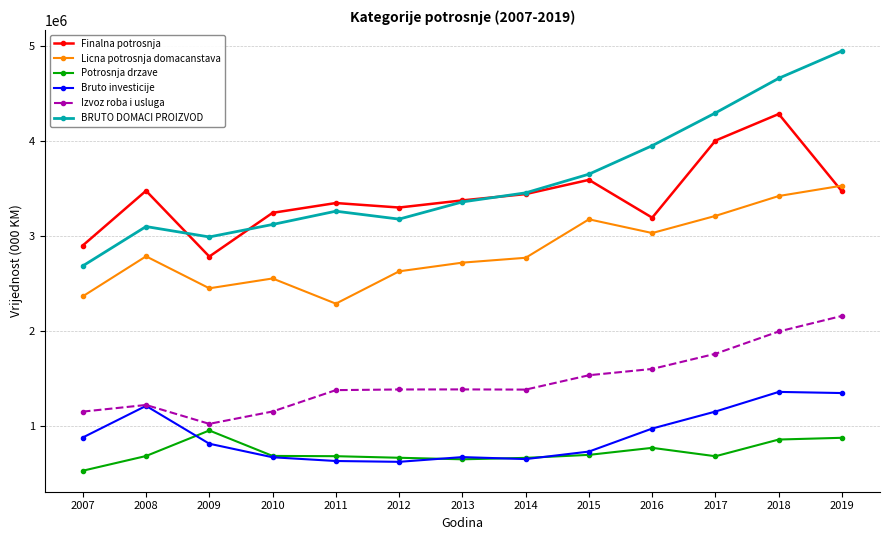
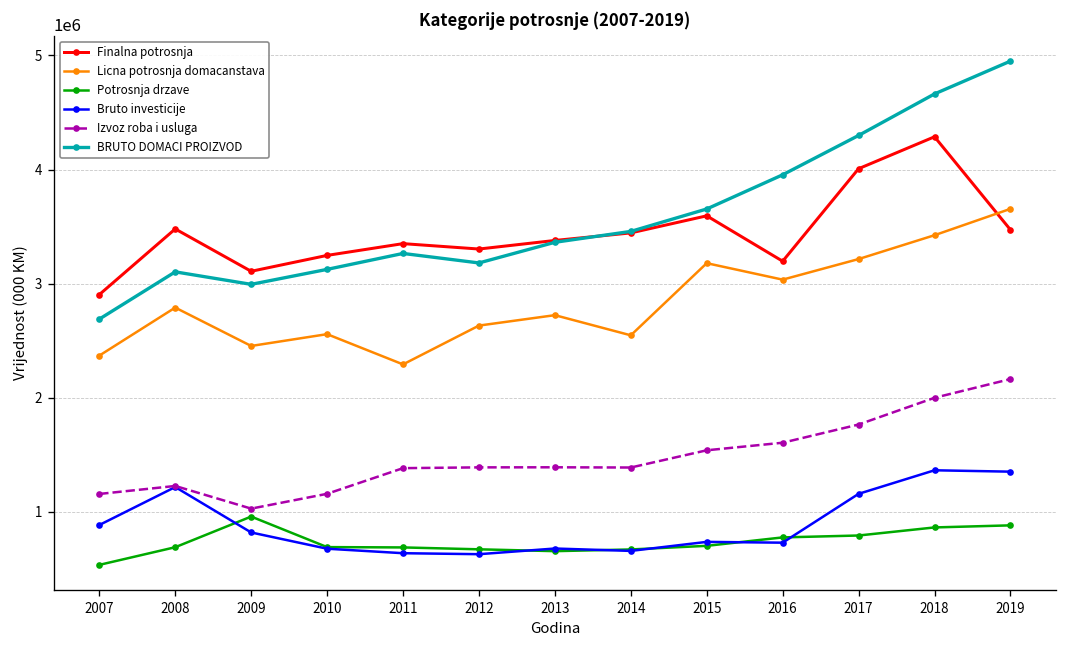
Finalna potrosnja, 2009: 2800000 -> 3100000
Licna potrosnja domacanstava, 2014: 2800000 -> 2500000
Bruto investicije, 2016: 1000000 -> 700000
Potrosnja drzave, 2017: 700000 -> 800000
Licna potrosnja domacanstava, 2019: 3500000 -> 3700000
